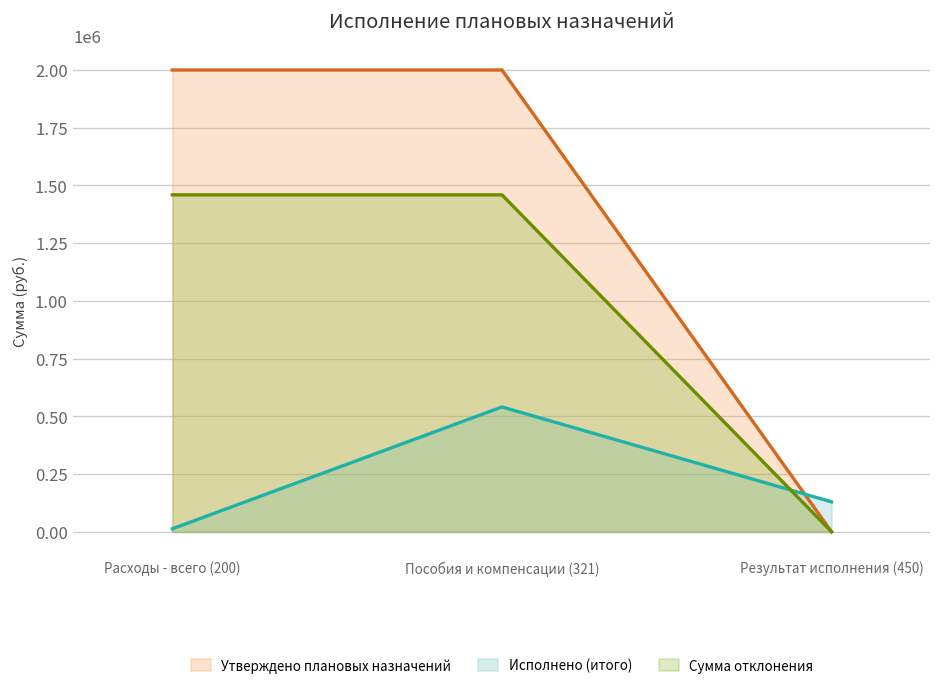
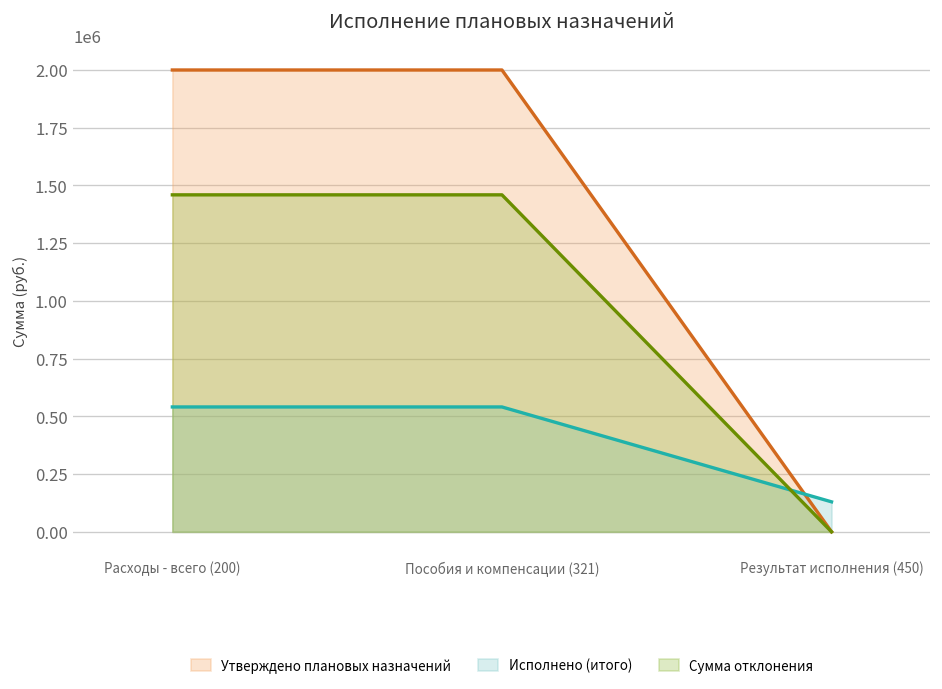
Исполнено (итого), Расходы - всего (200): 10000 -> 540000
